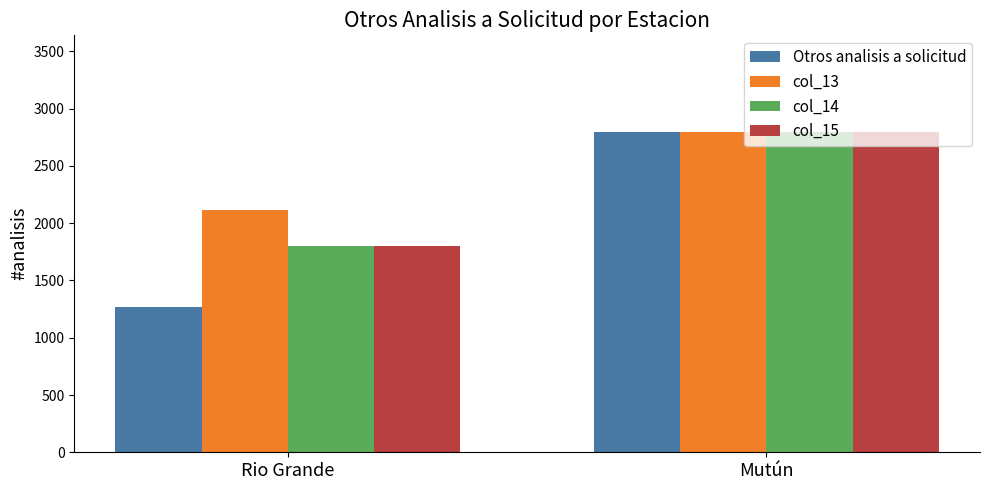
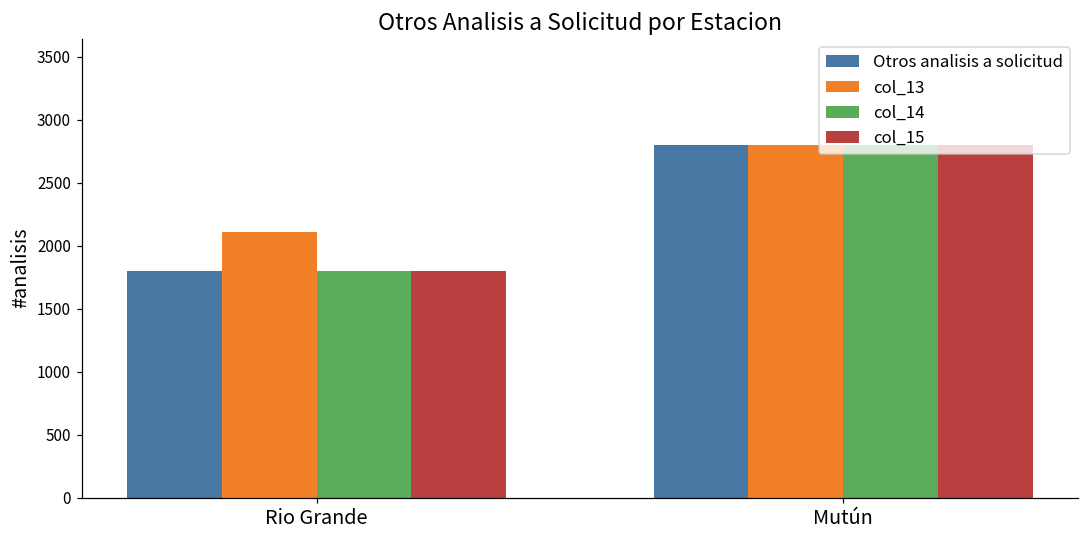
Otros analisis a solicitud, Rio Grande: 1270 -> 1800
